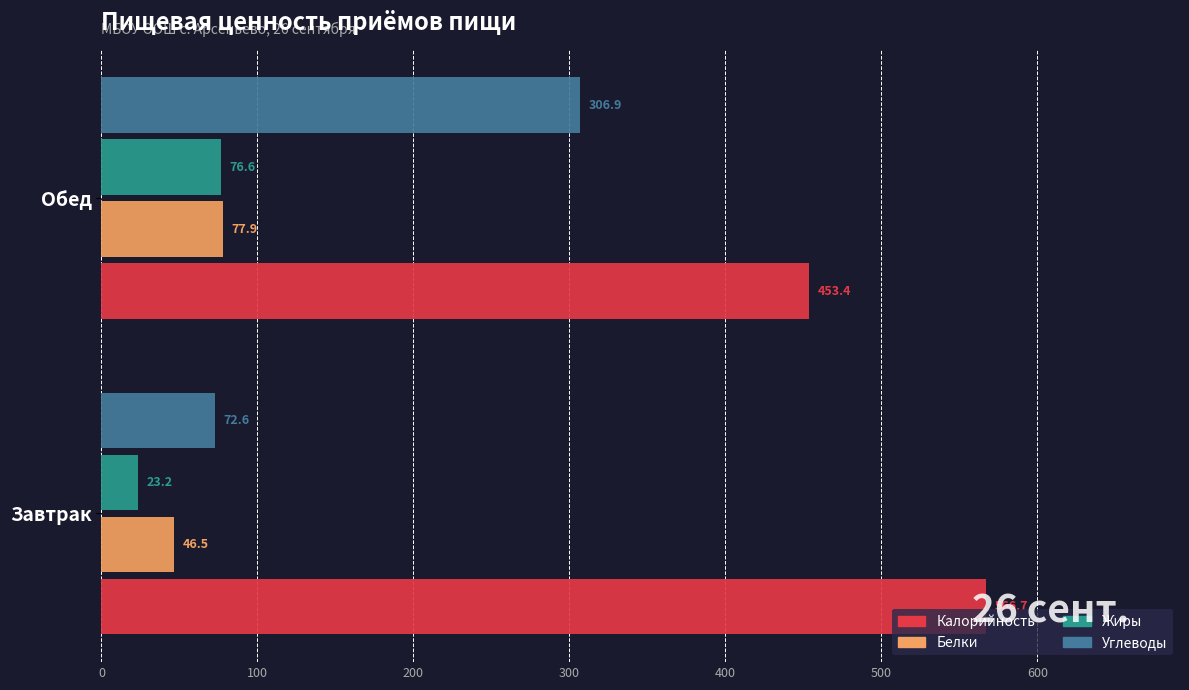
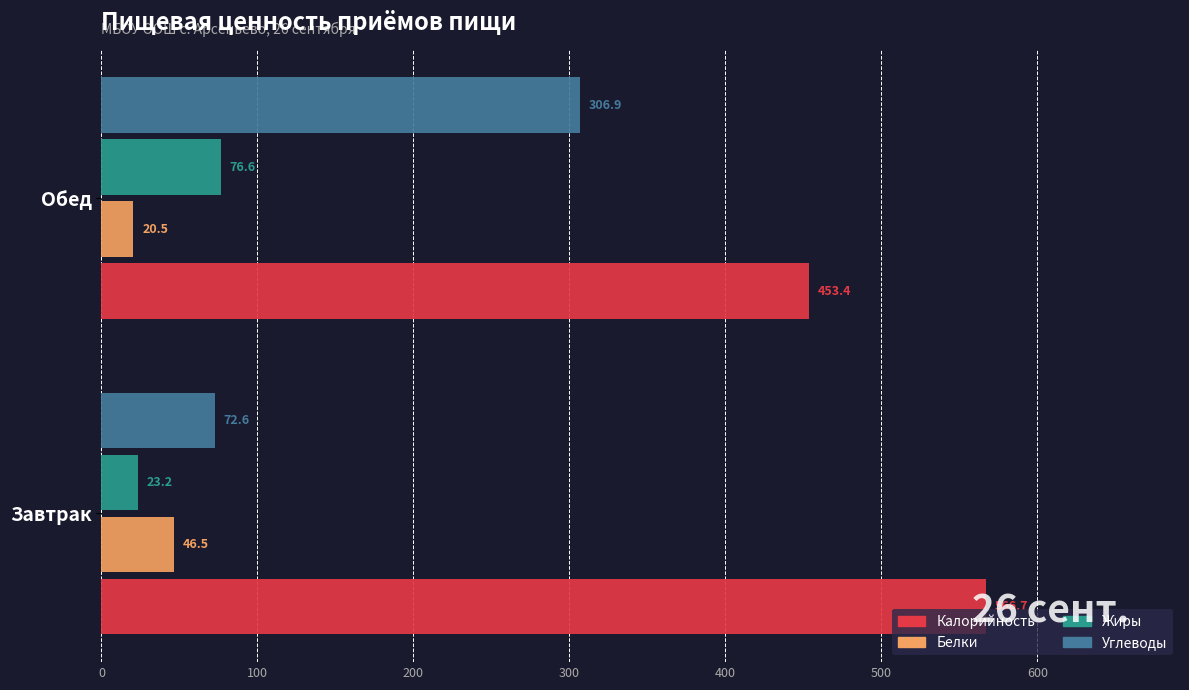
Белки, Обед: 77.9 -> 20.5
